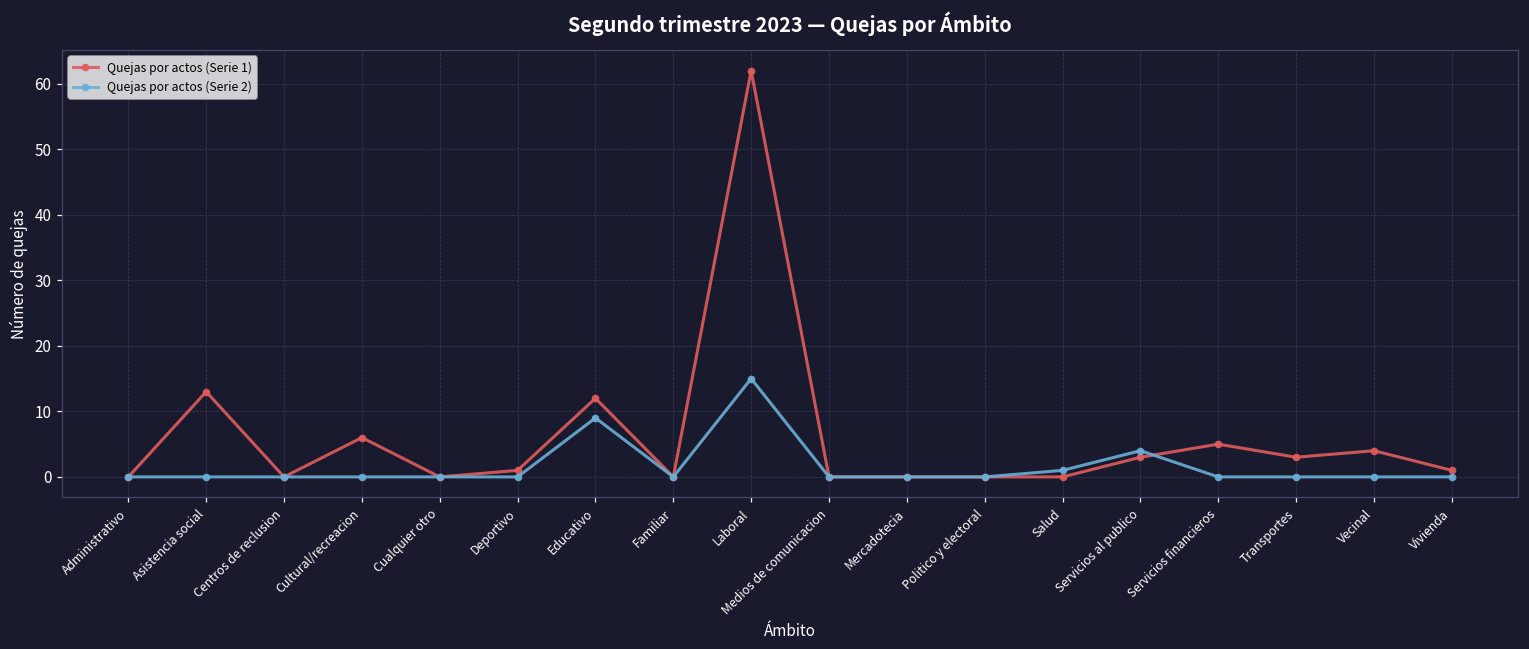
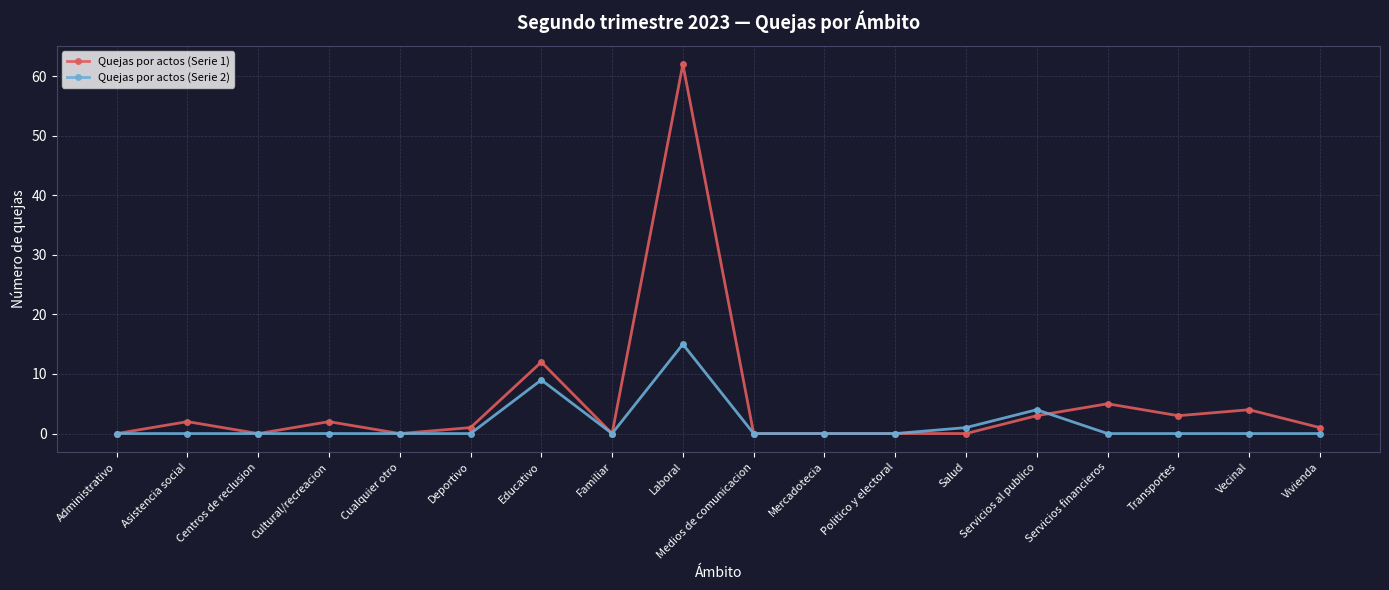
Quejas por actos (Serie 1), Asistencia social: 13 -> 2
Quejas por actos (Serie 1), Cultural/recreacion: 6 -> 2
